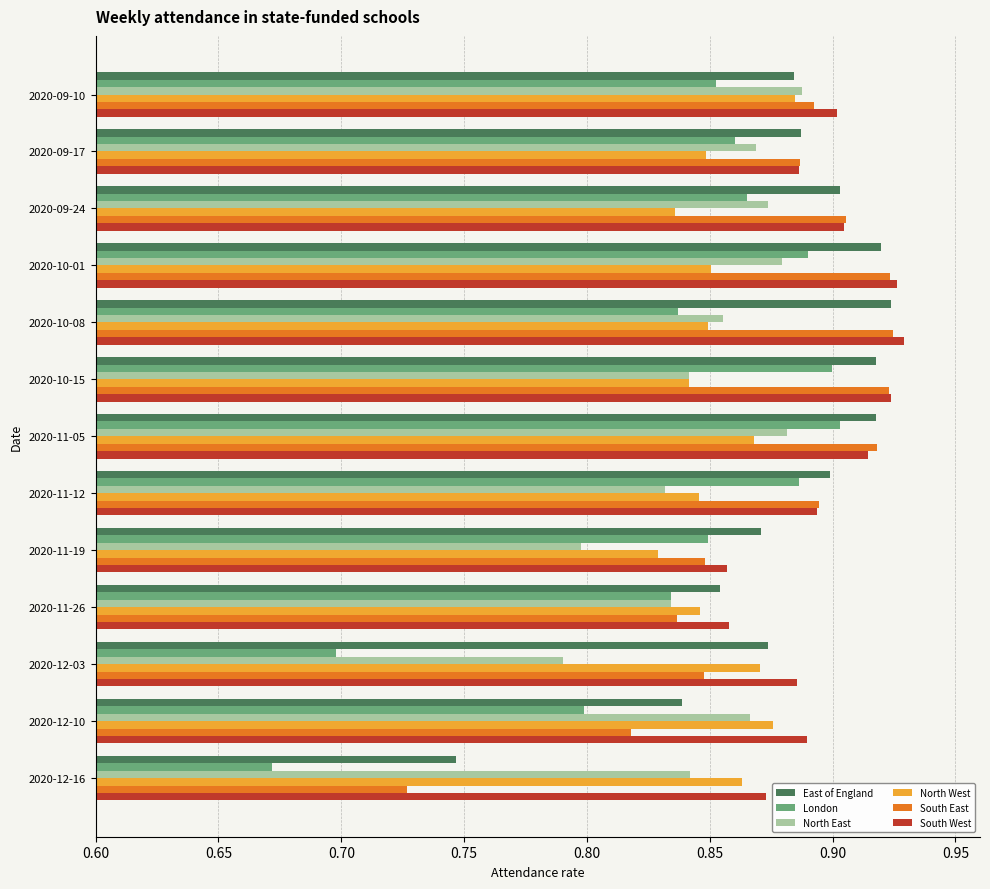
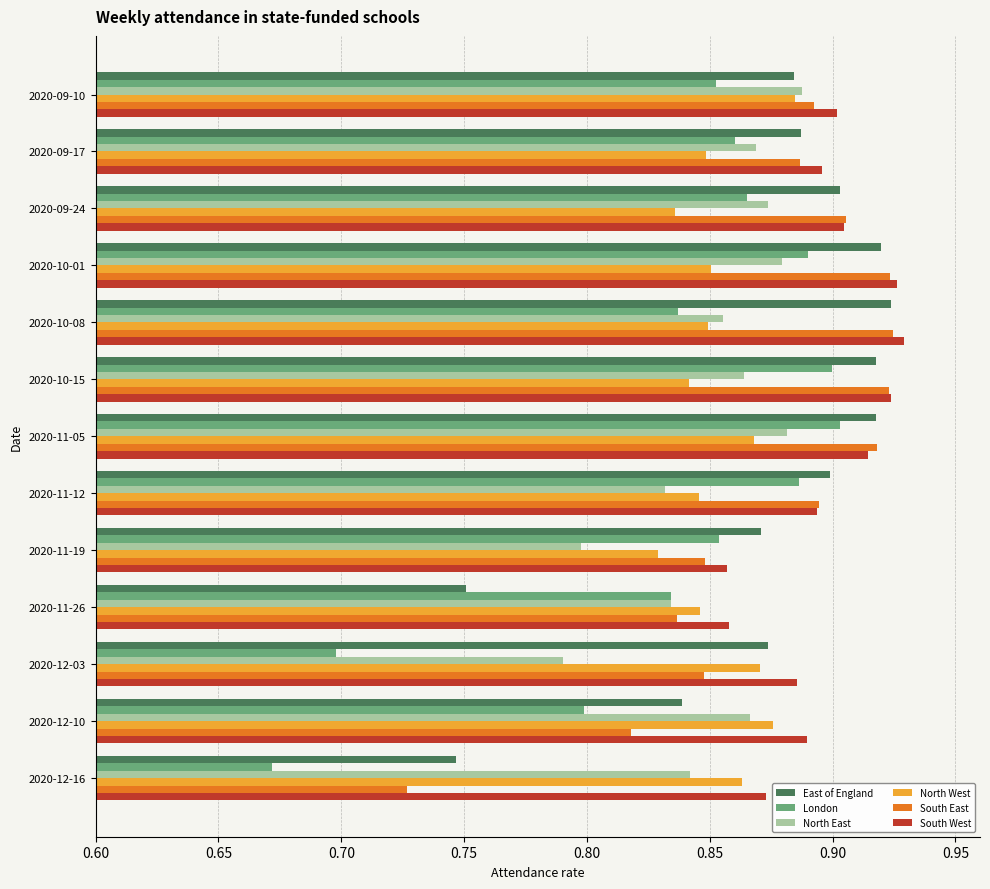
South West, 2020-09-17: 0.886 -> 0.896
North East, 2020-10-15: 0.842 -> 0.864
London, 2020-11-19: 0.849 -> 0.854
East of England, 2020-11-26: 0.854 -> 0.751
